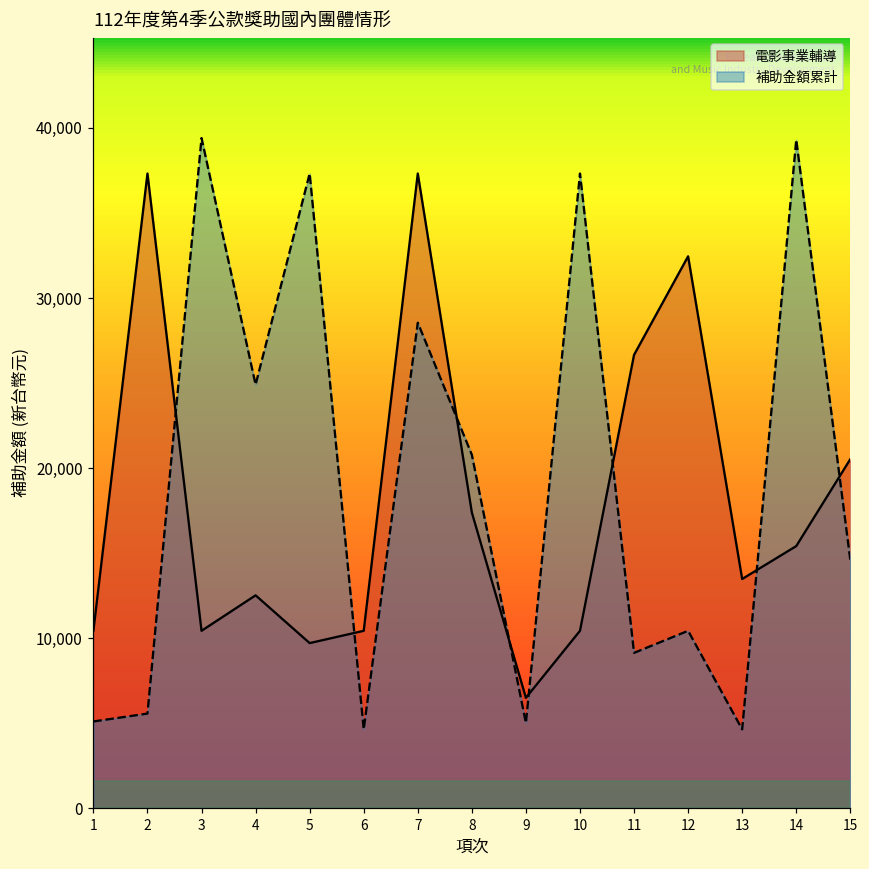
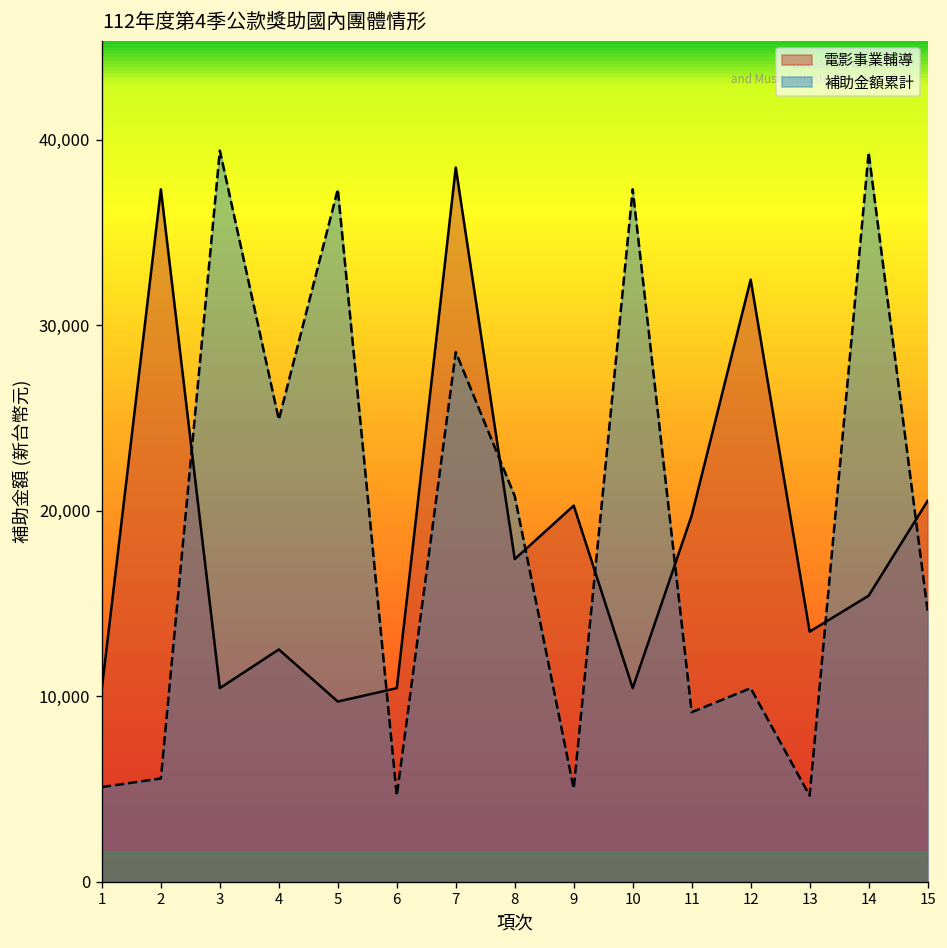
電影事業輔導, 7: 37,300 -> 38,500
電影事業輔導, 9: 6,500 -> 20,300
電影事業輔導, 11: 26,700 -> 19,700
